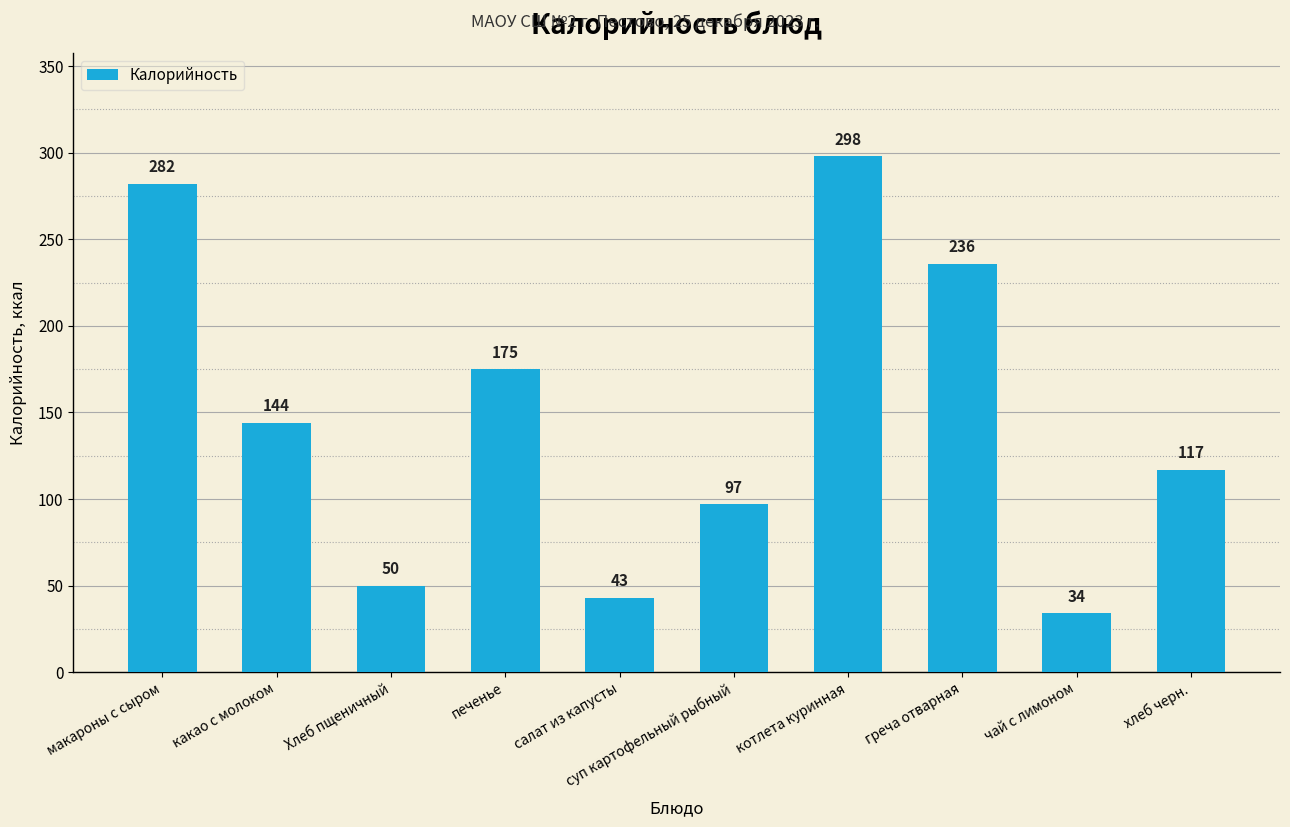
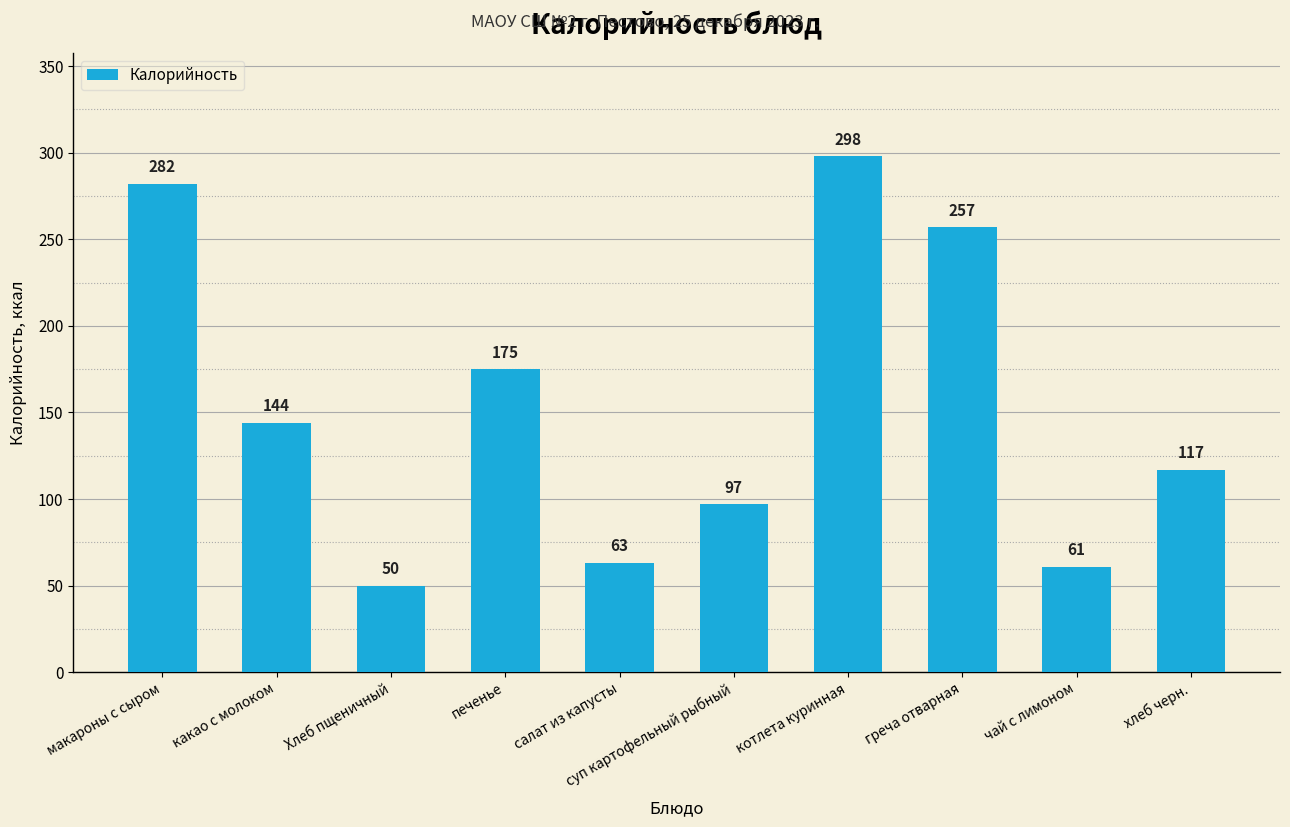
салат из капусты: 43 -> 63
греча отварная: 236 -> 257
чай с лимоном: 34 -> 61
